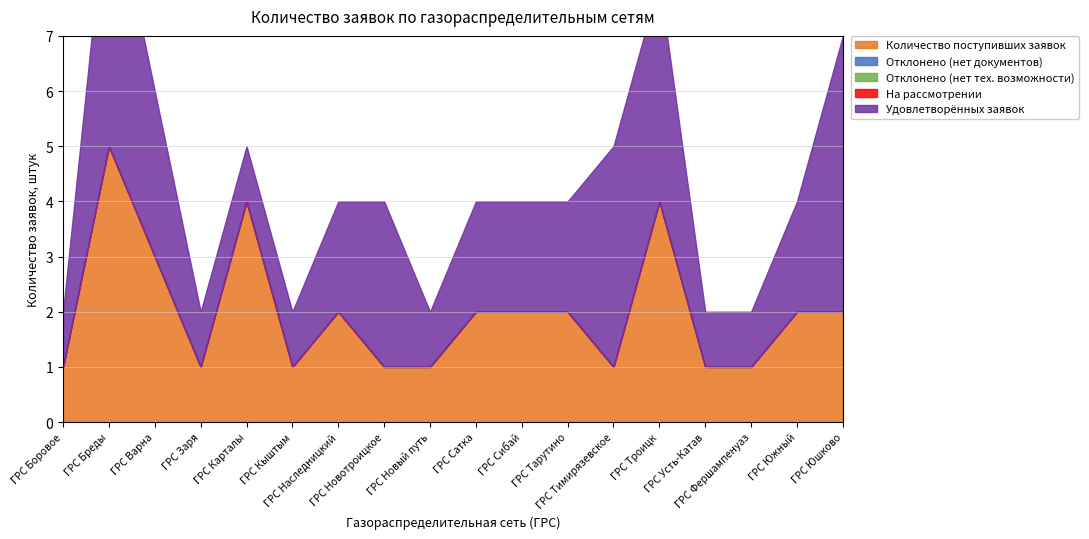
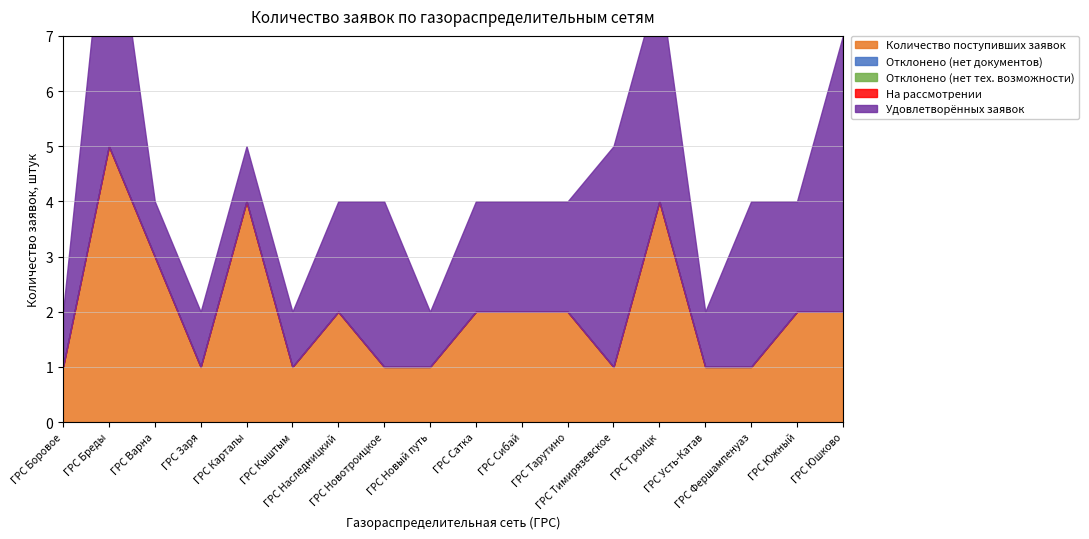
Удовлетворённых заявок, ГРС Варна: 3 -> 1
Удовлетворённых заявок, ГРС Фершампенуаз: 1 -> 3
